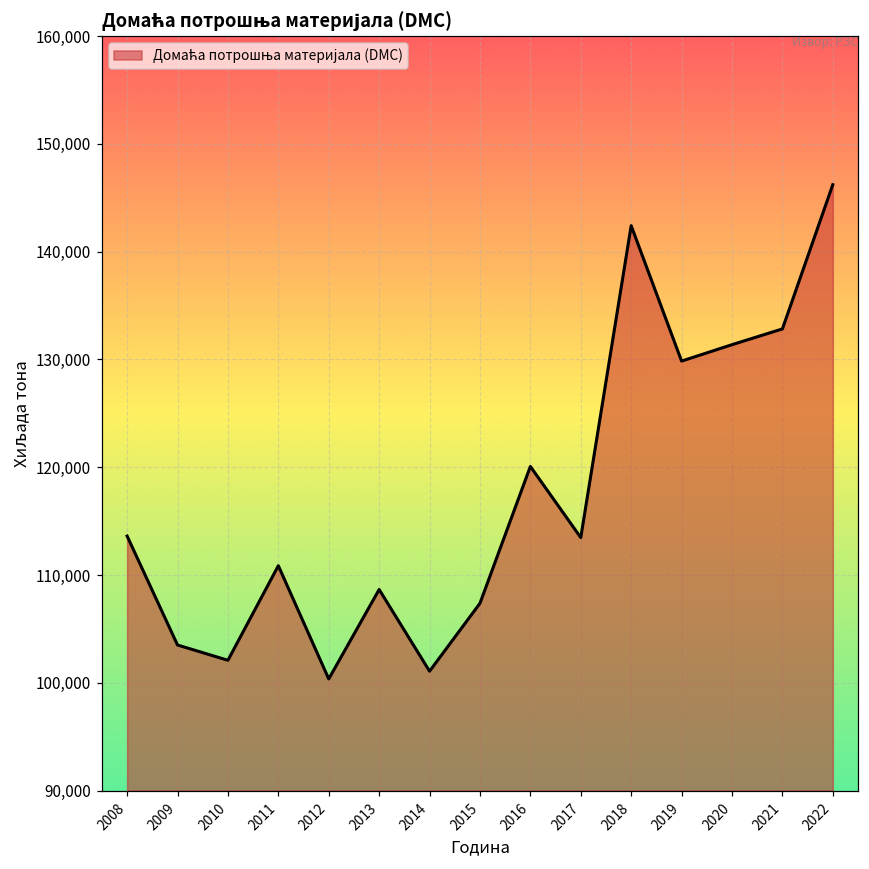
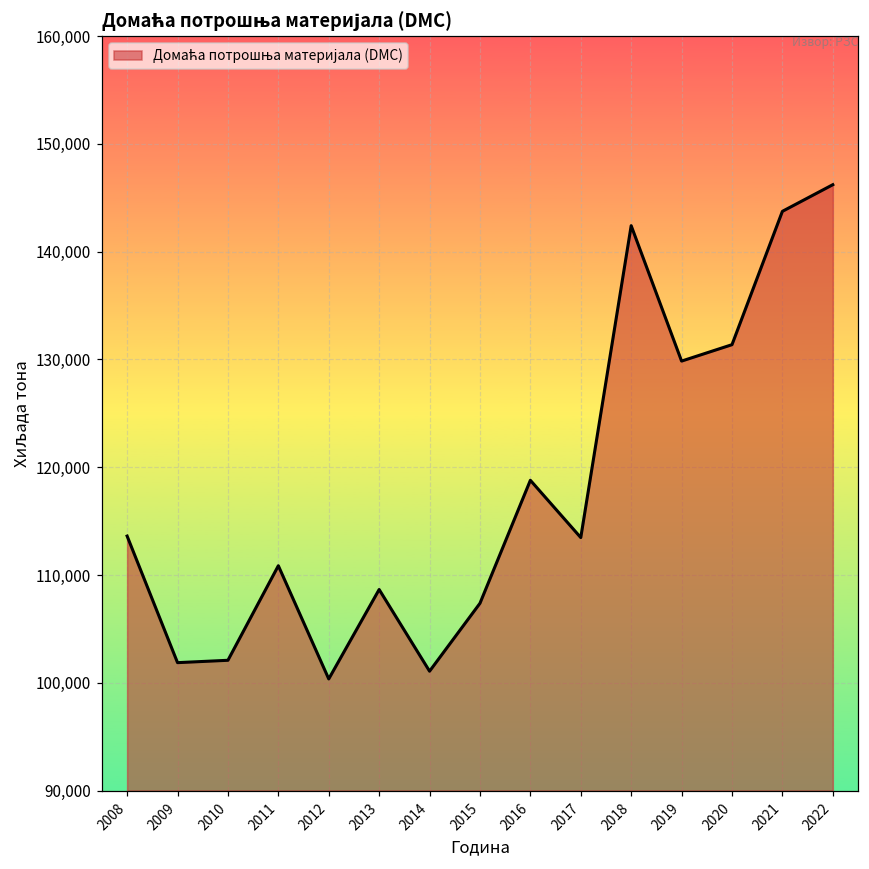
2009: 104,000 -> 102,000
2016: 120,000 -> 119,000
2021: 133,000 -> 144,000
